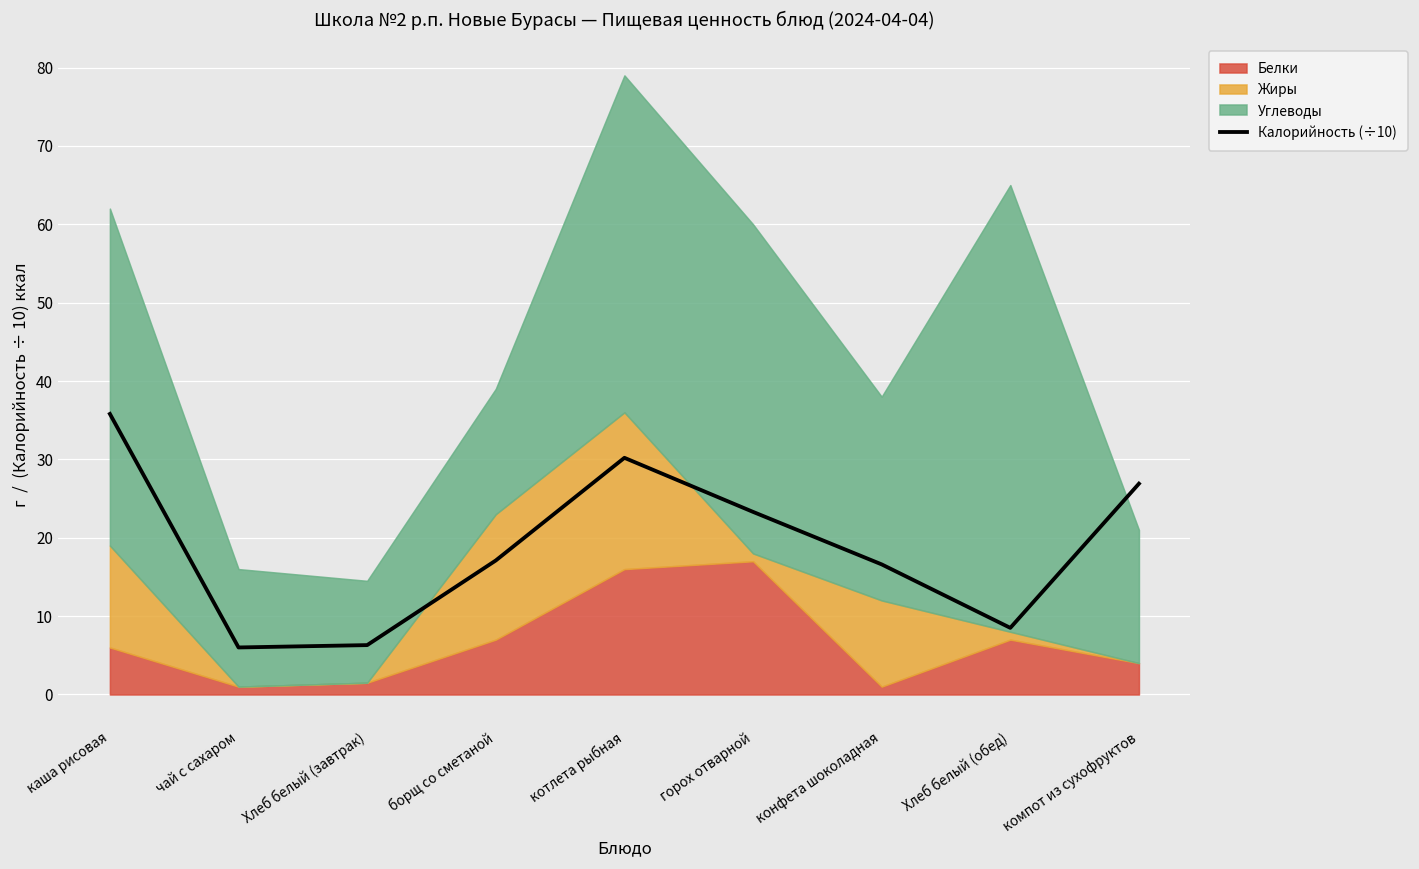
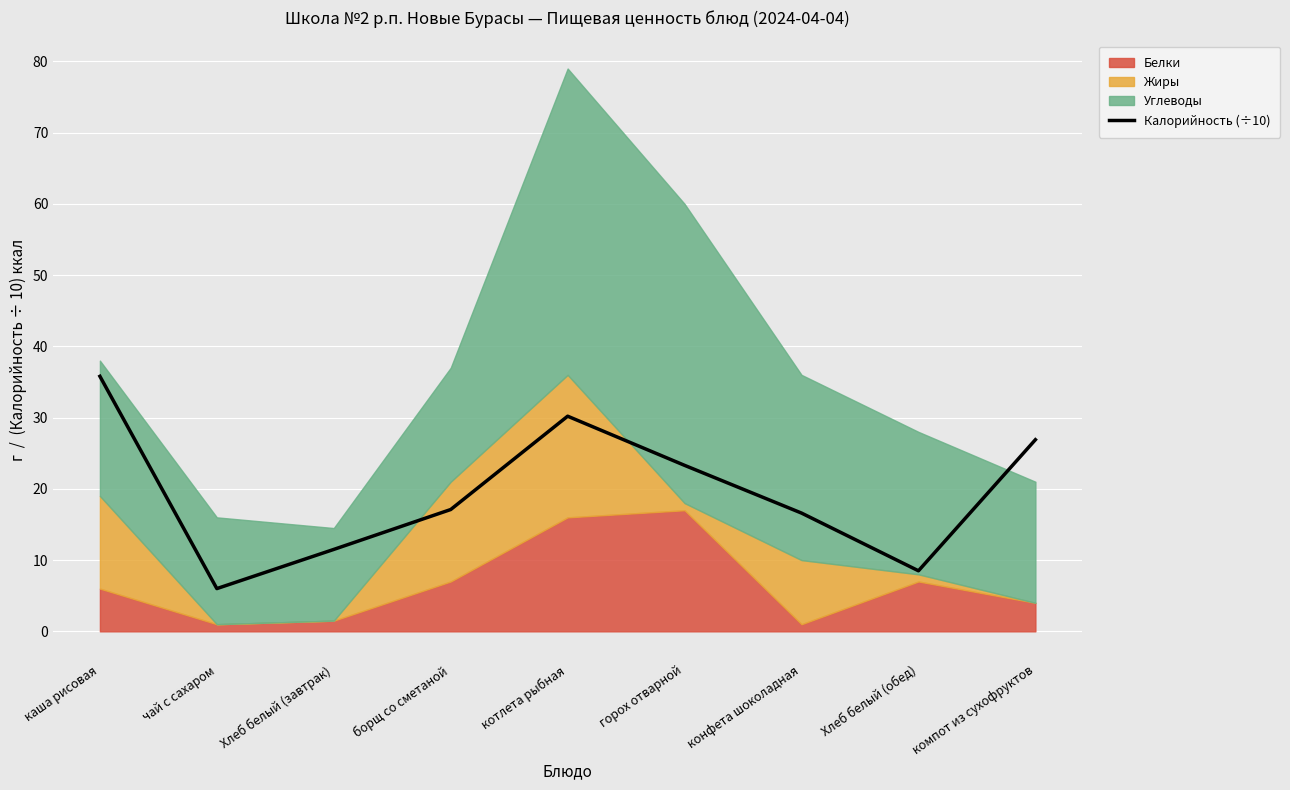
Углеводы, каша рисовая: 43 -> 19
Калорийность (÷10), Хлеб белый (завтрак): 6 -> 12
Жиры, борщ со сметаной: 16 -> 14
Жиры, конфета шоколадная: 11 -> 9
Углеводы, Хлеб белый (обед): 57 -> 20
